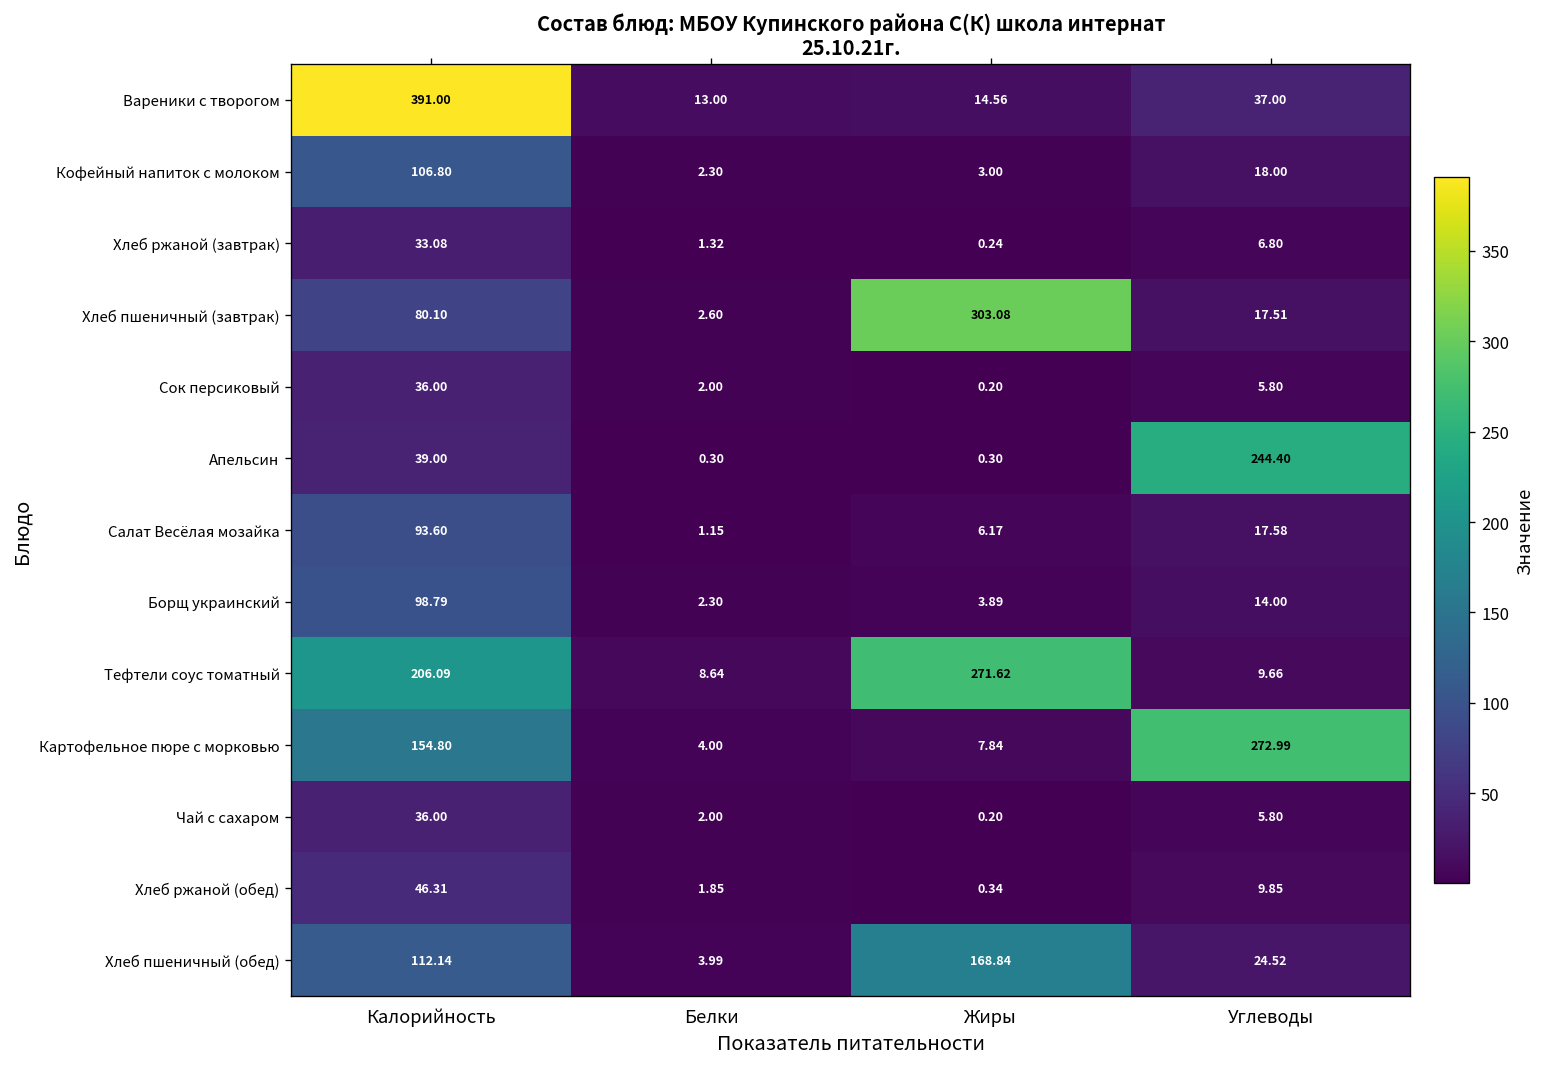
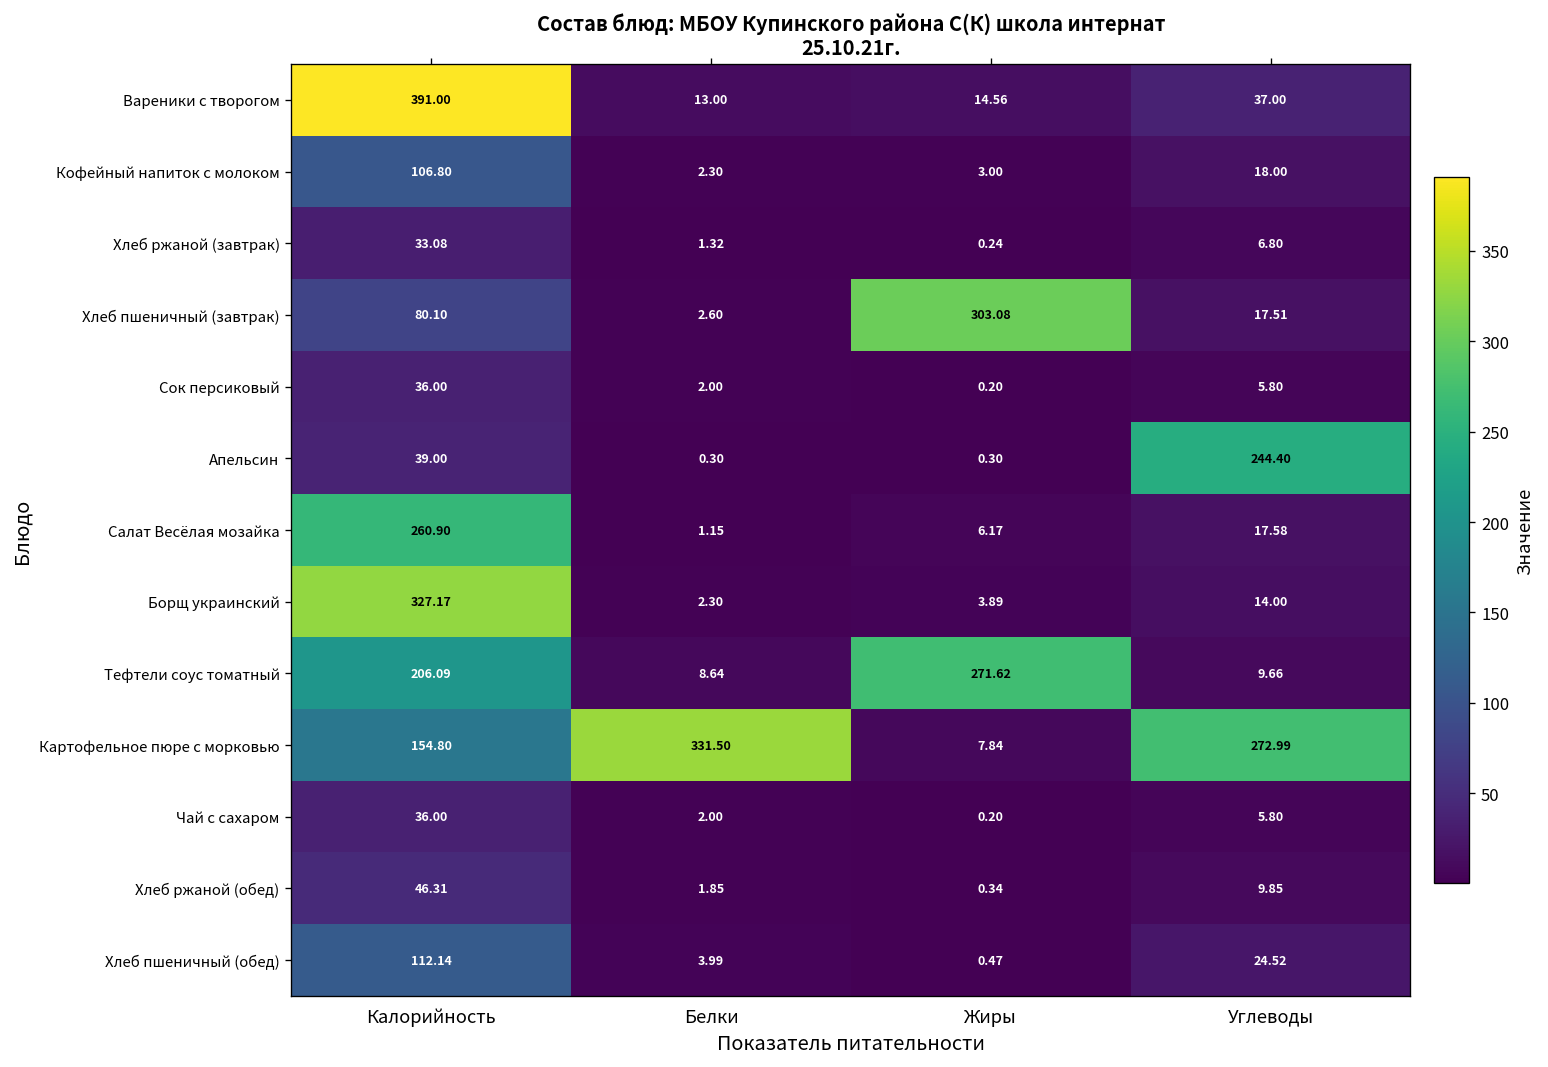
Салат Весёлая мозайка, Калорийность: 93.60 -> 260.90
Борщ украинский, Калорийность: 98.79 -> 327.17
Картофельное пюре с морковью, Белки: 4.00 -> 331.50
Хлеб пшеничный (обед), Жиры: 168.84 -> 0.47
